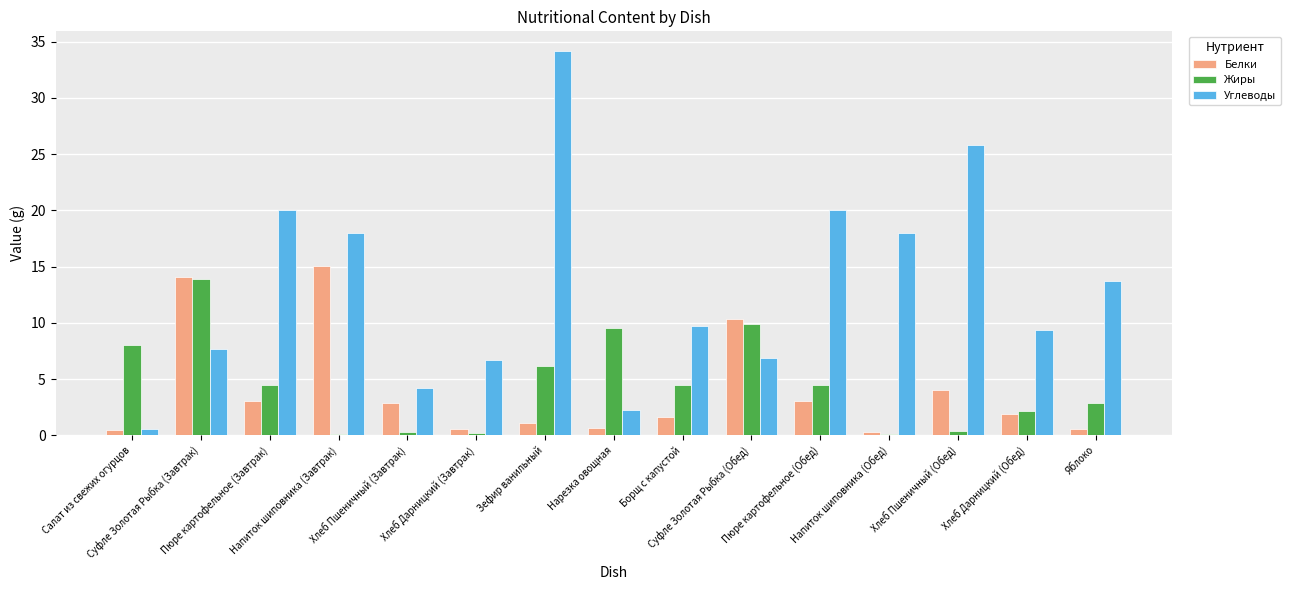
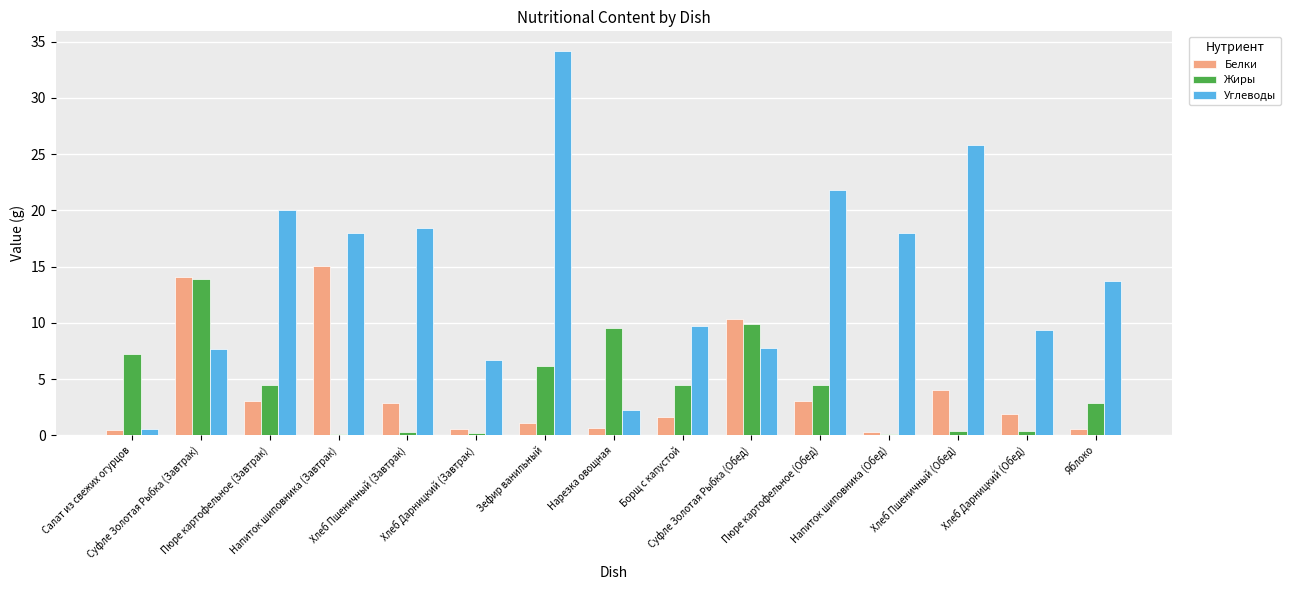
Жиры, Салат из свежих огурцов: 8.1 -> 7.2
Углеводы, Хлеб Пшеничный (Завтрак): 4.2 -> 18.5
Углеводы, Суфле Золотая Рыбка (Обед): 6.9 -> 7.7
Углеводы, Пюре картофельное (Обед): 20.1 -> 21.8
Жиры, Хлеб Дарницкий (Обед): 2.2 -> 0.3
